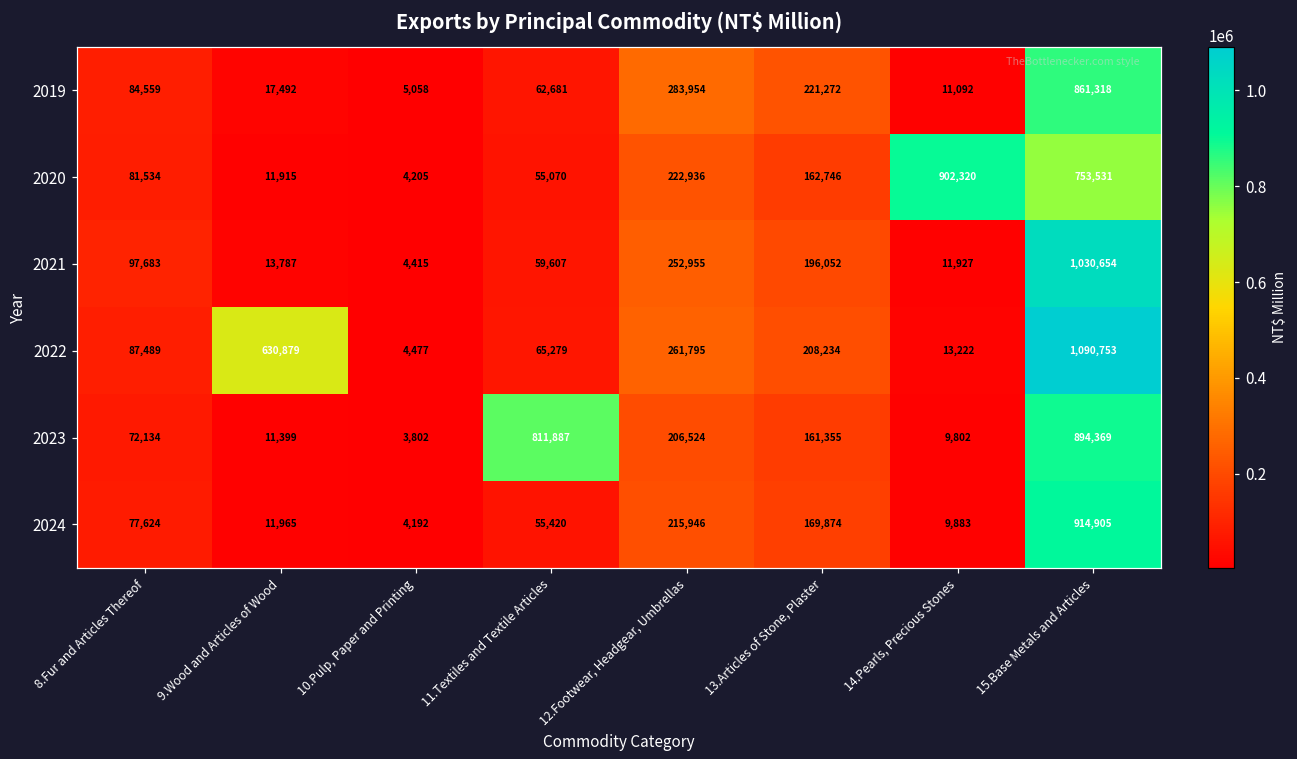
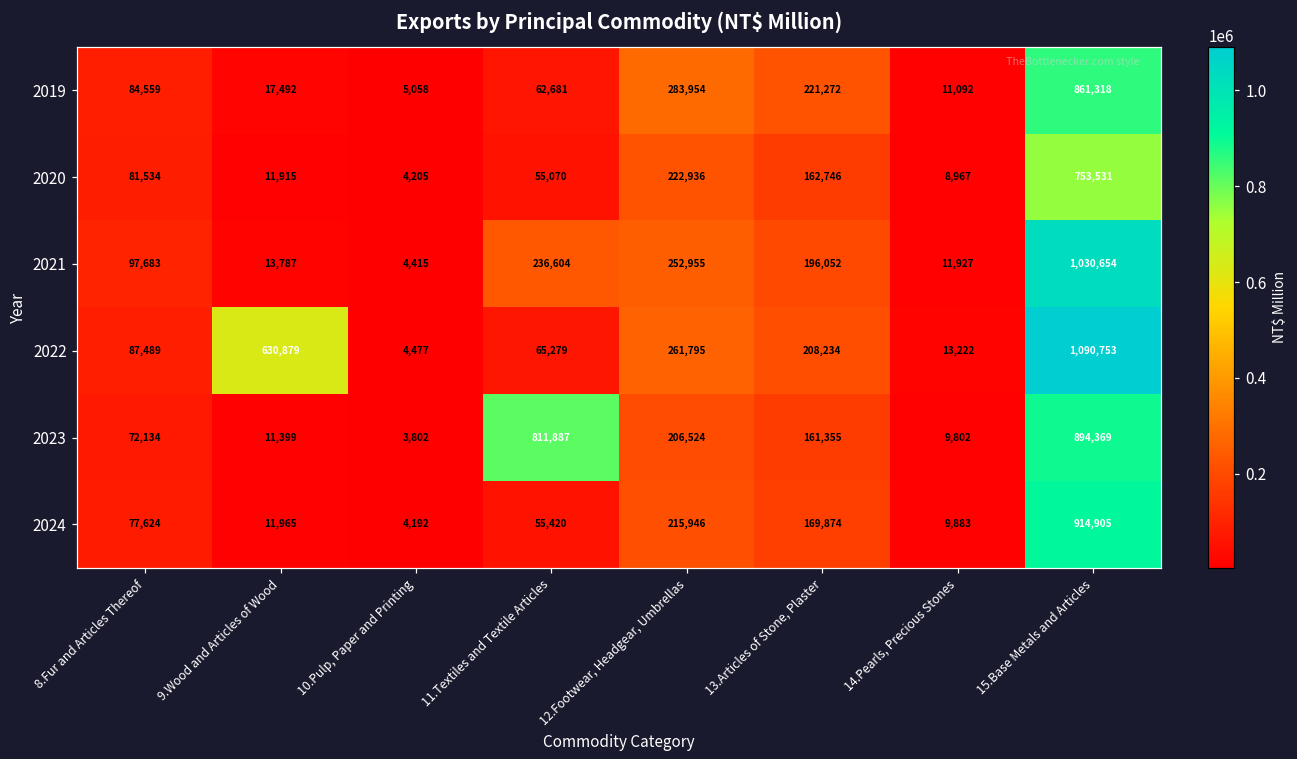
2020, 14.Pearls, Precious Stones: 902,320 -> 8,967
2021, 11.Textiles and Textile Articles: 59,607 -> 236,604
